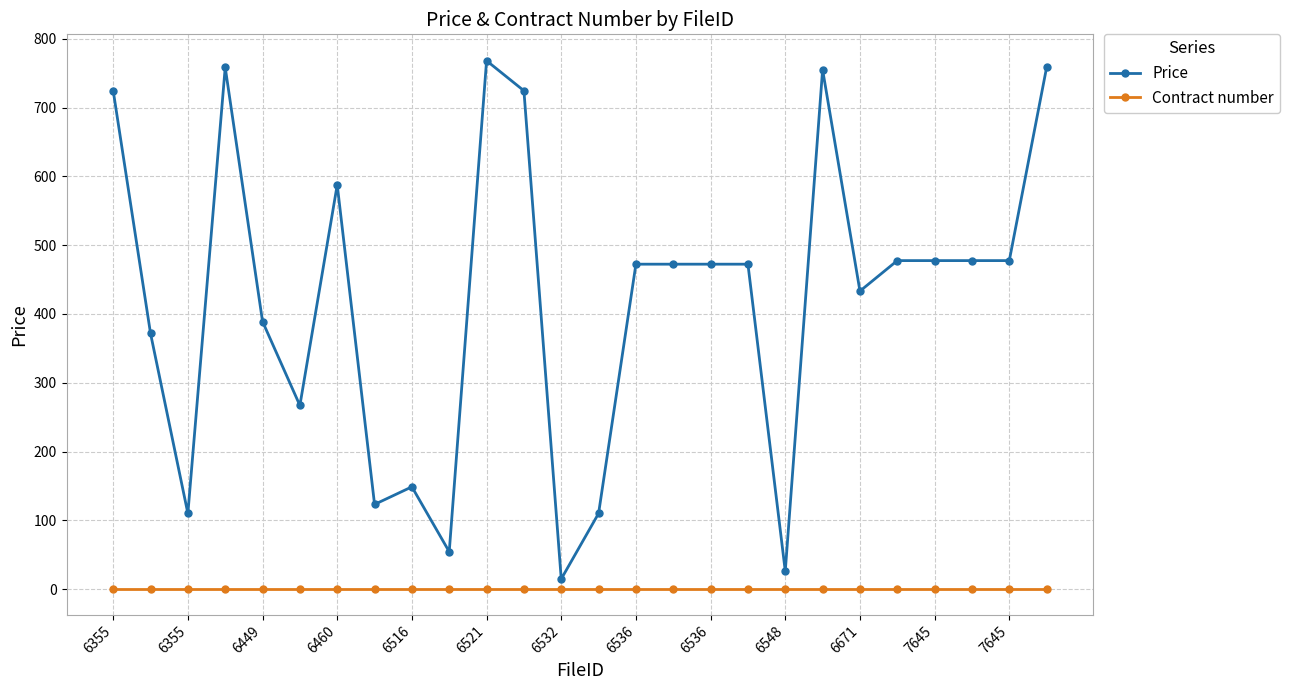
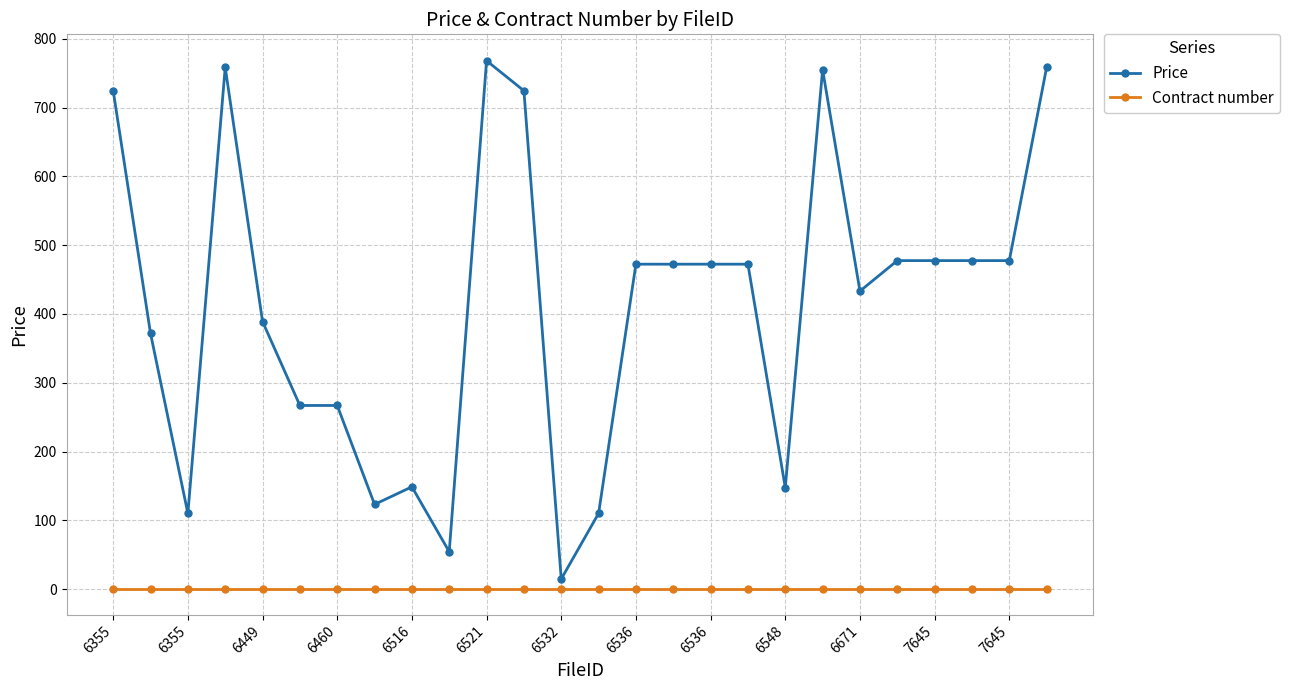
Price, 6460: 590 -> 270
Price, 6548: 30 -> 150
